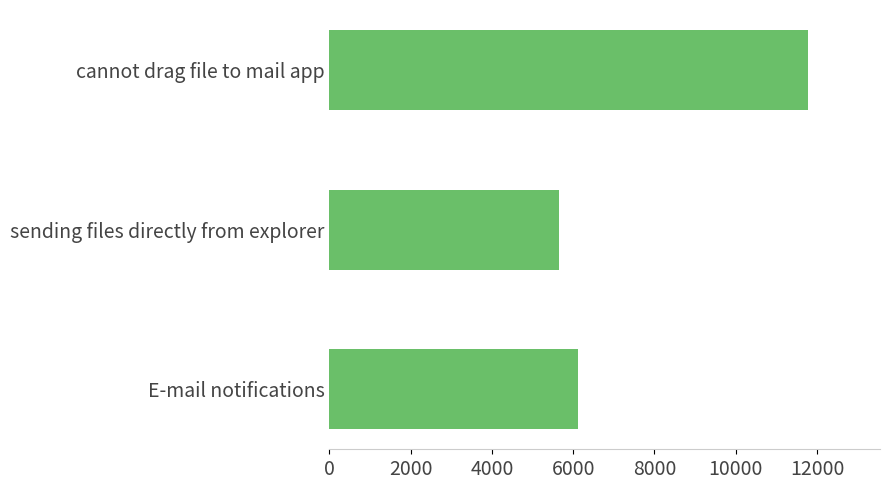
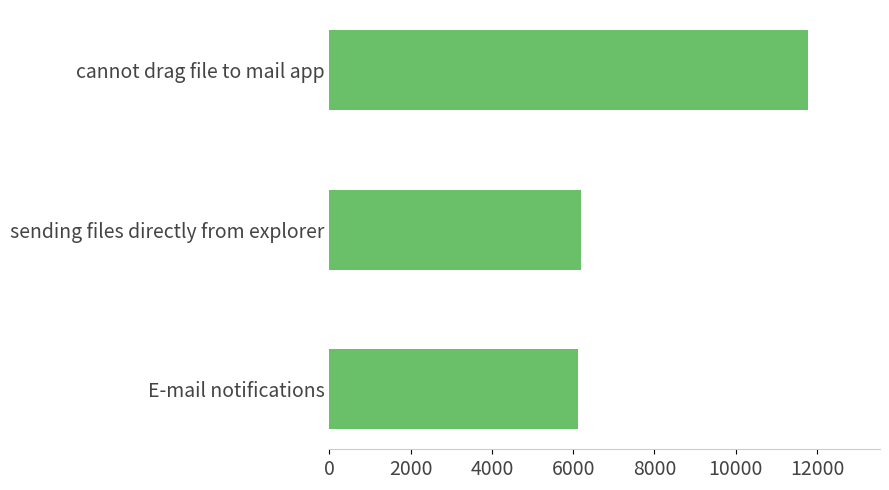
sending files directly from explorer: 5700 -> 6200
